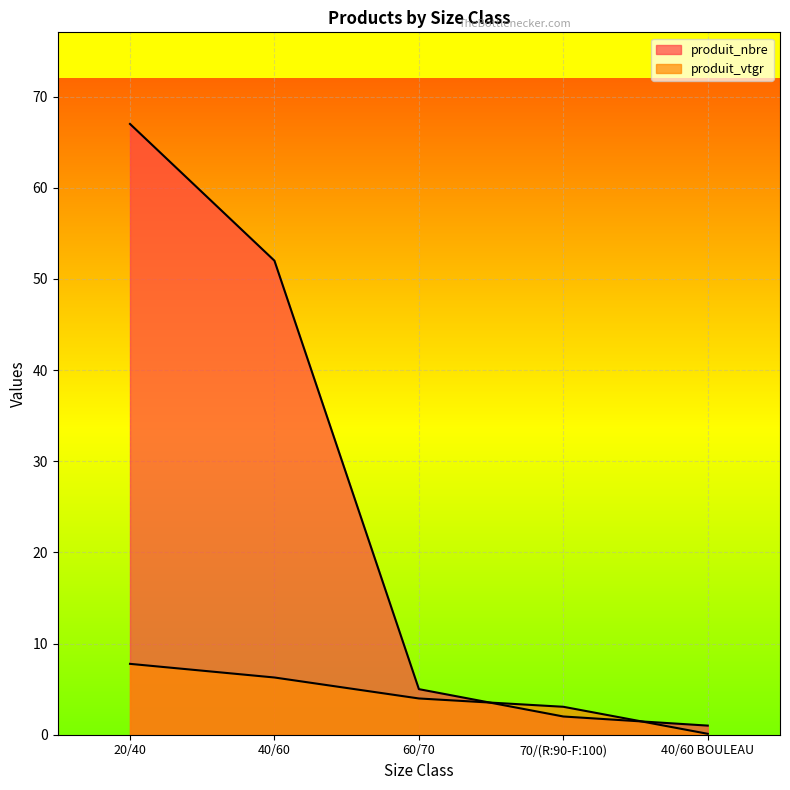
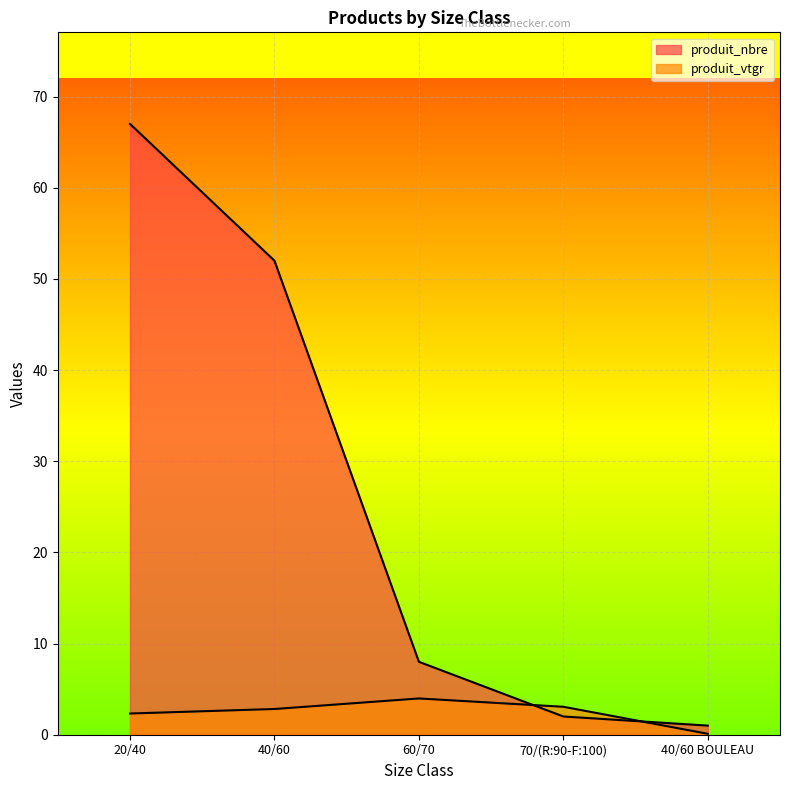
produit_vtgr, 20/40: 8 -> 2
produit_vtgr, 40/60: 6 -> 3
produit_nbre, 60/70: 5 -> 8
